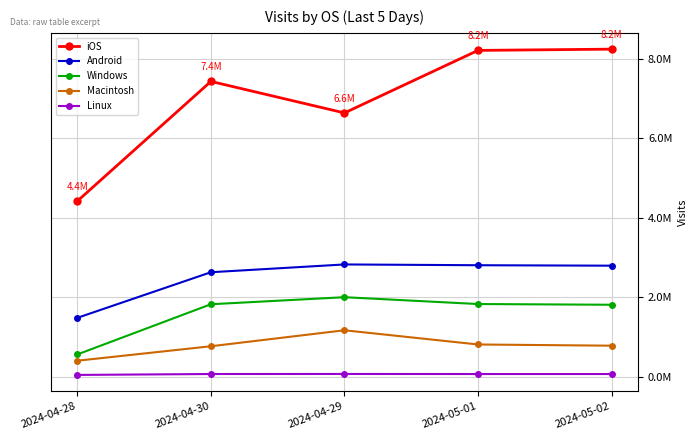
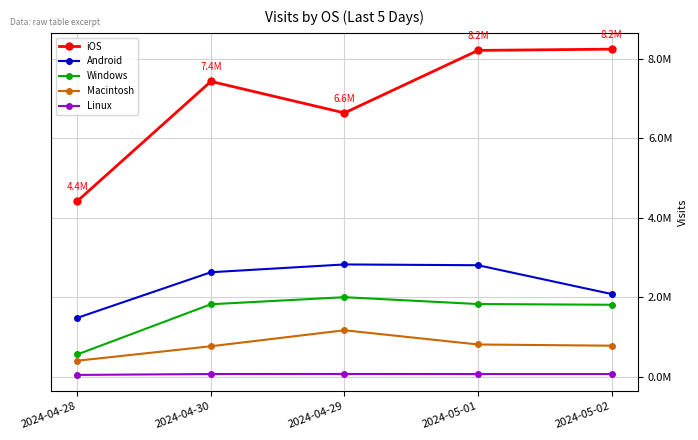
Android, 2024-05-02: 2800000 -> 2100000
